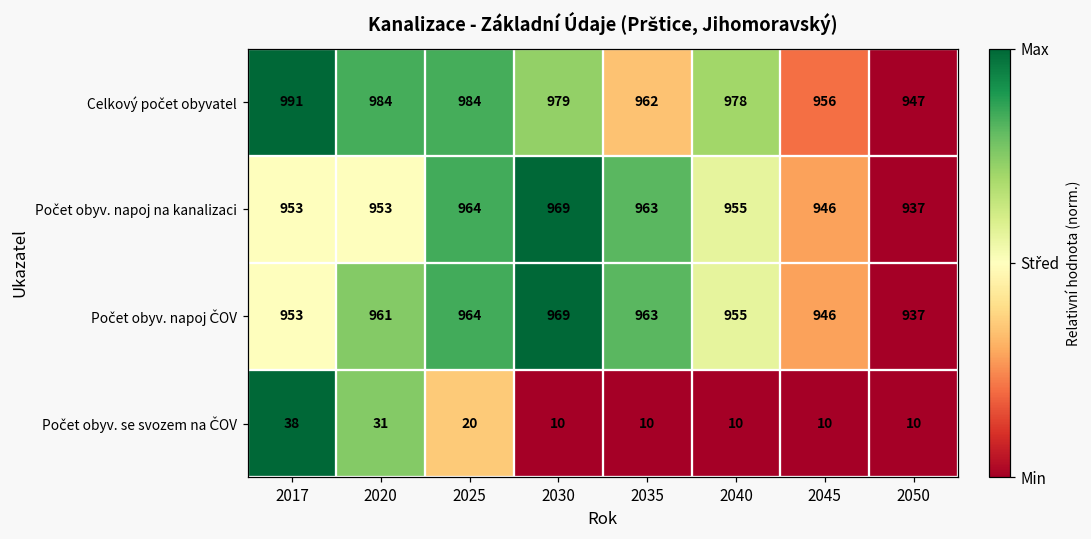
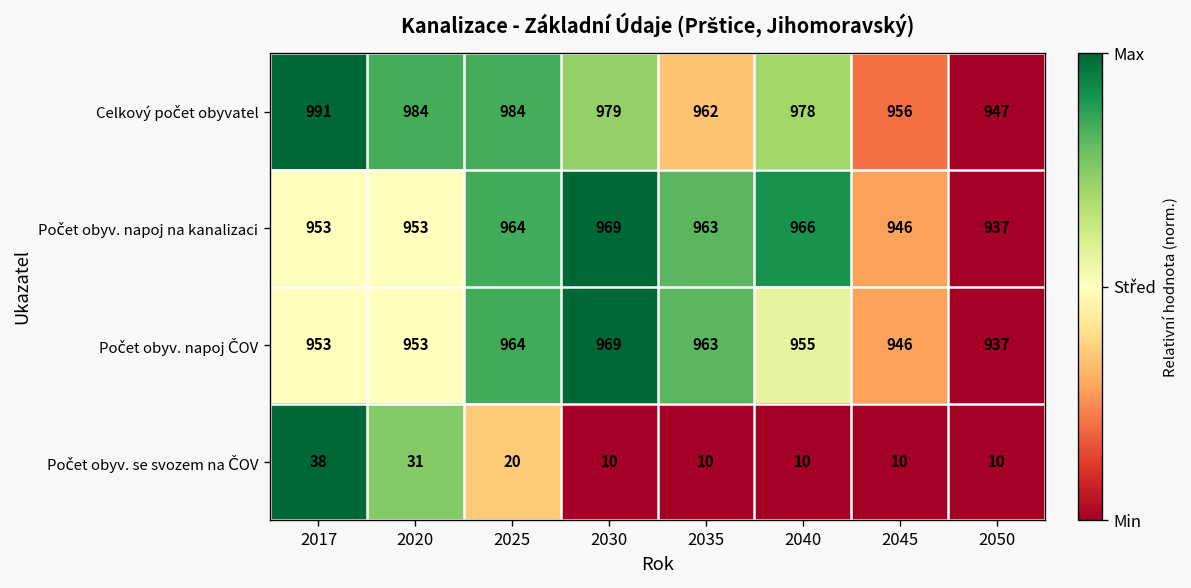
Počet obyv. napoj na kanalizaci, 2040: 955 -> 966
Počet obyv. napoj ČOV, 2020: 961 -> 953
